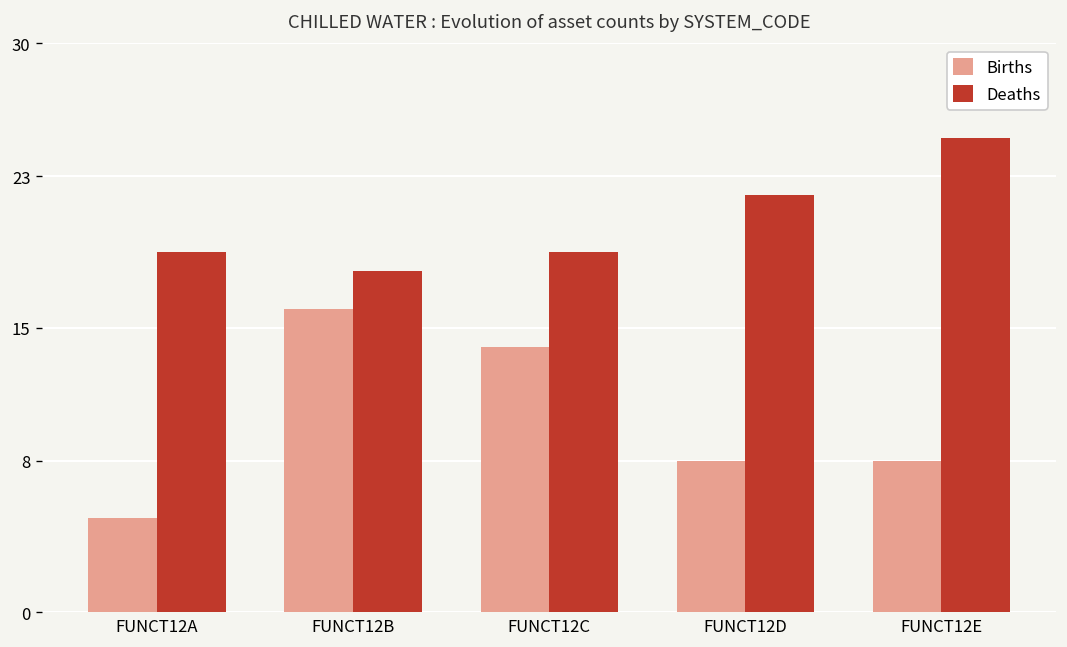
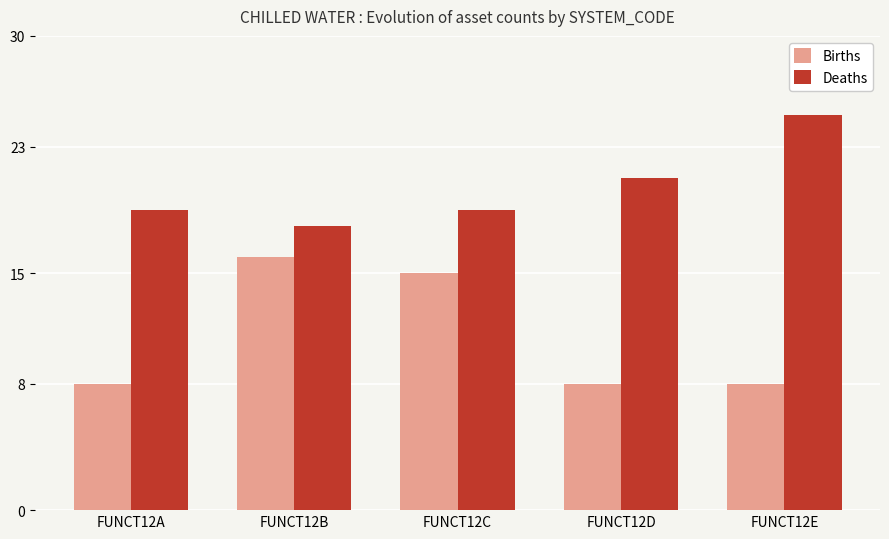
Births, FUNCT12A: 5 -> 8
Births, FUNCT12C: 14 -> 15
Deaths, FUNCT12D: 22 -> 21
